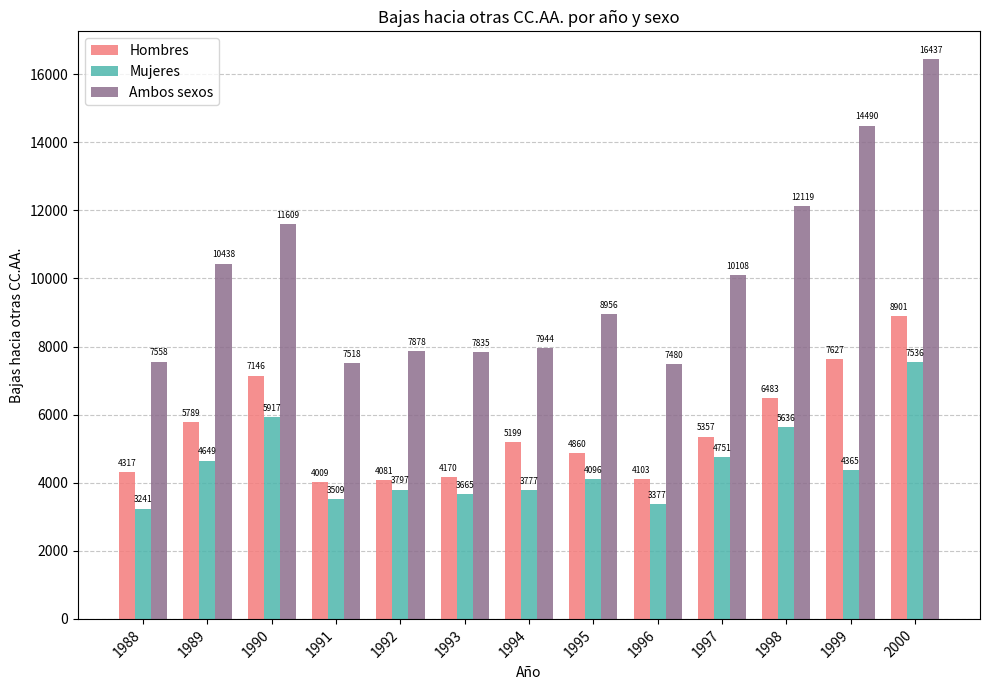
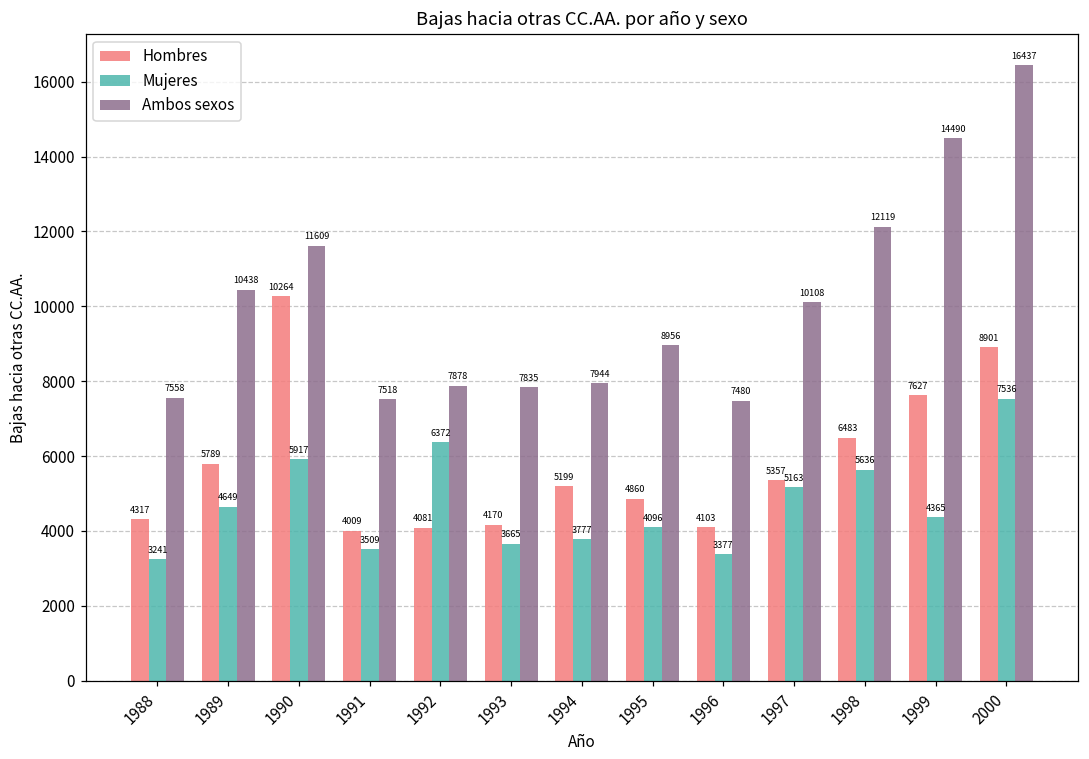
Hombres, 1990: 7146 -> 10264
Mujeres, 1992: 3797 -> 6372
Mujeres, 1997: 4751 -> 5163
